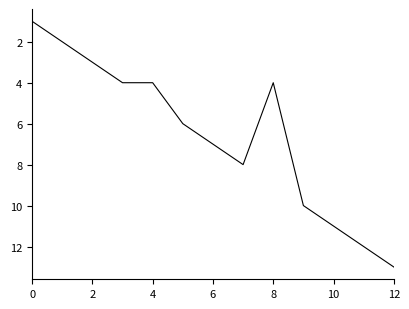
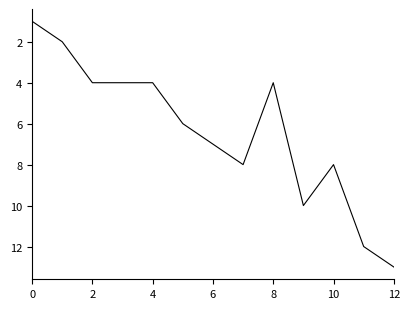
2: 3 -> 4
10: 11 -> 8
